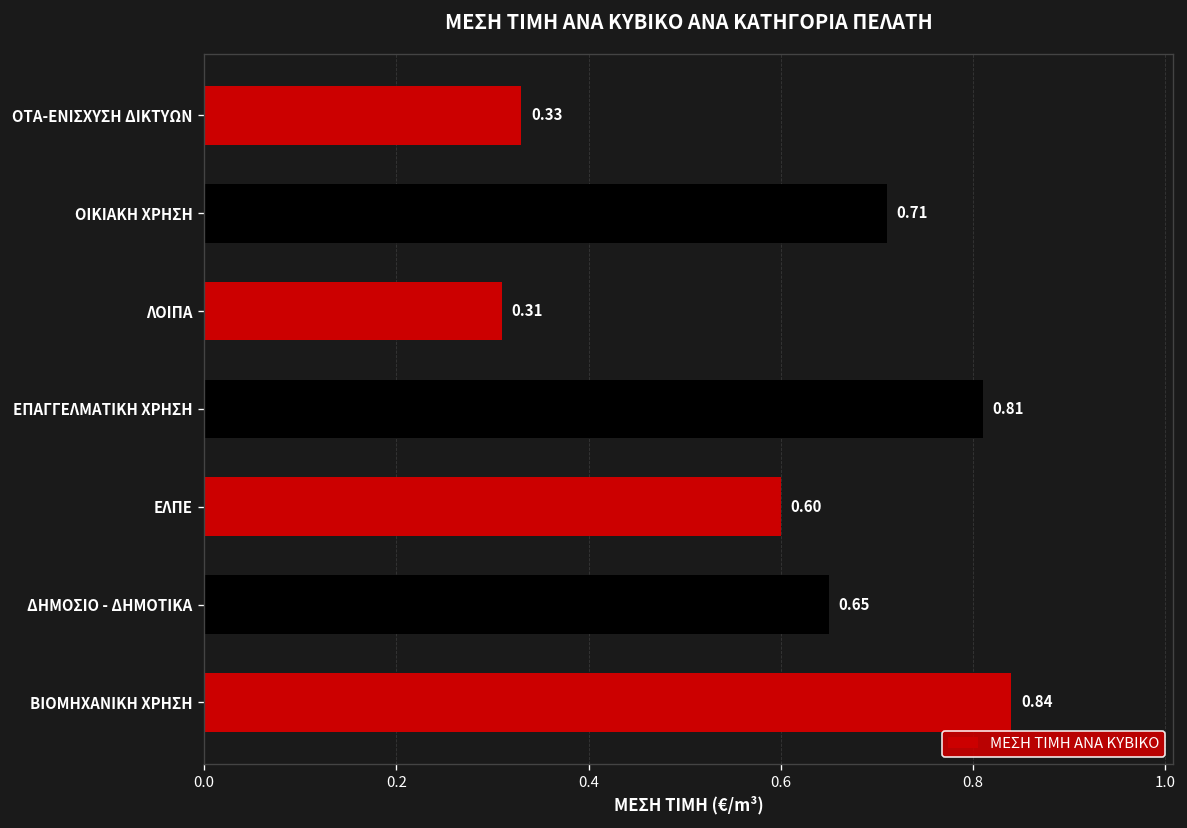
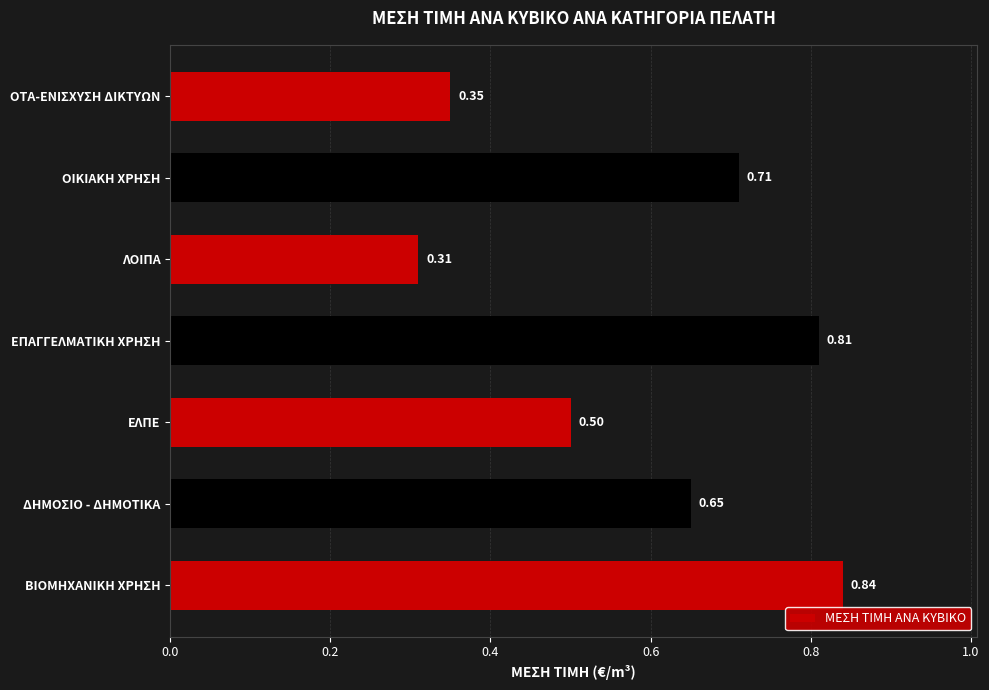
ΟΤΑ-ΕΝΙΣΧΥΣΗ ΔΙΚΤΥΩΝ: 0.33 -> 0.35
ΕΛΠΕ: 0.60 -> 0.50
